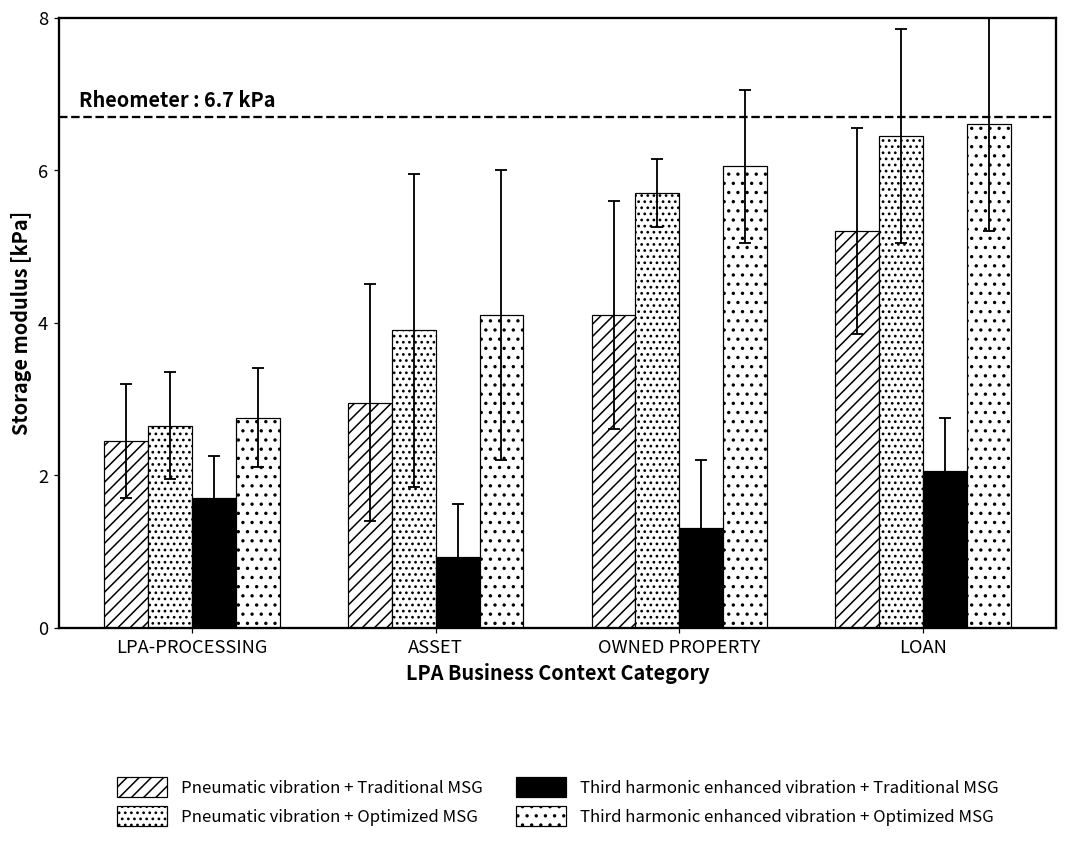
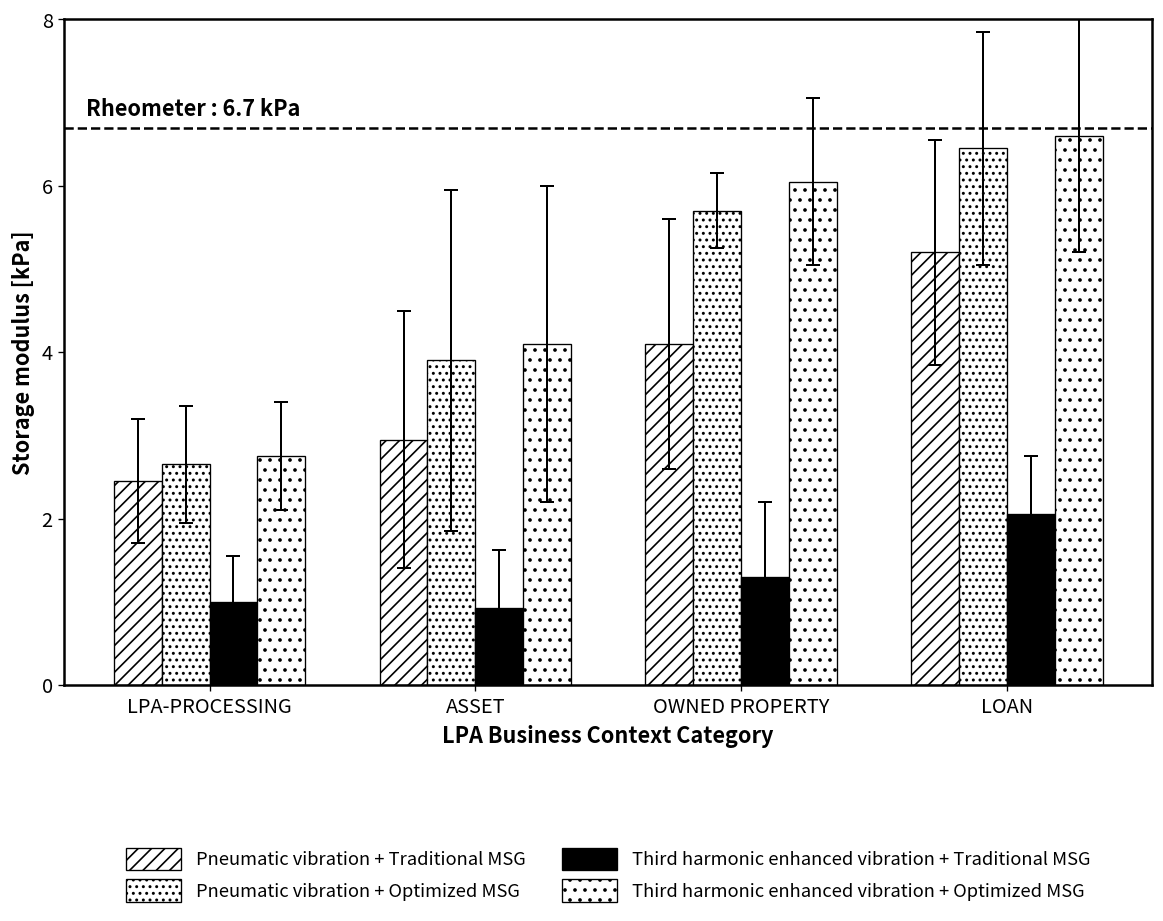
Third harmonic enhanced vibration + Traditional MSG, LPA-PROCESSING: 1.7 -> 1.0
